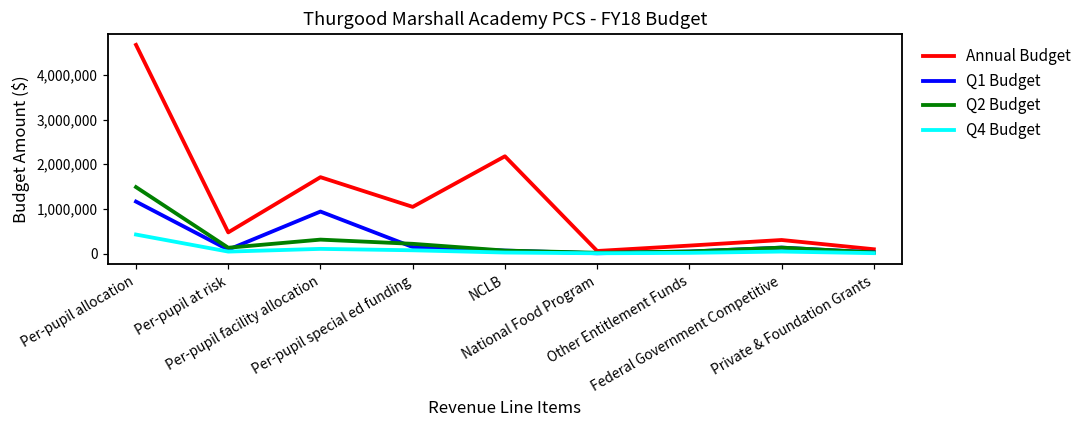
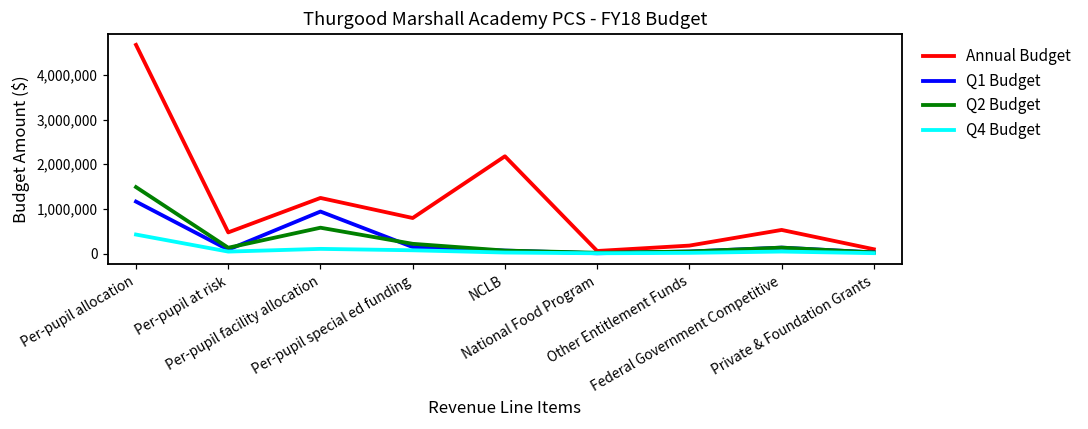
Annual Budget, Per-pupil facility allocation: 1,700,000 -> 1,200,000
Q2 Budget, Per-pupil facility allocation: 300,000 -> 600,000
Annual Budget, Per-pupil special ed funding: 1,000,000 -> 800,000
Annual Budget, Federal Government Competitive: 300,000 -> 500,000
